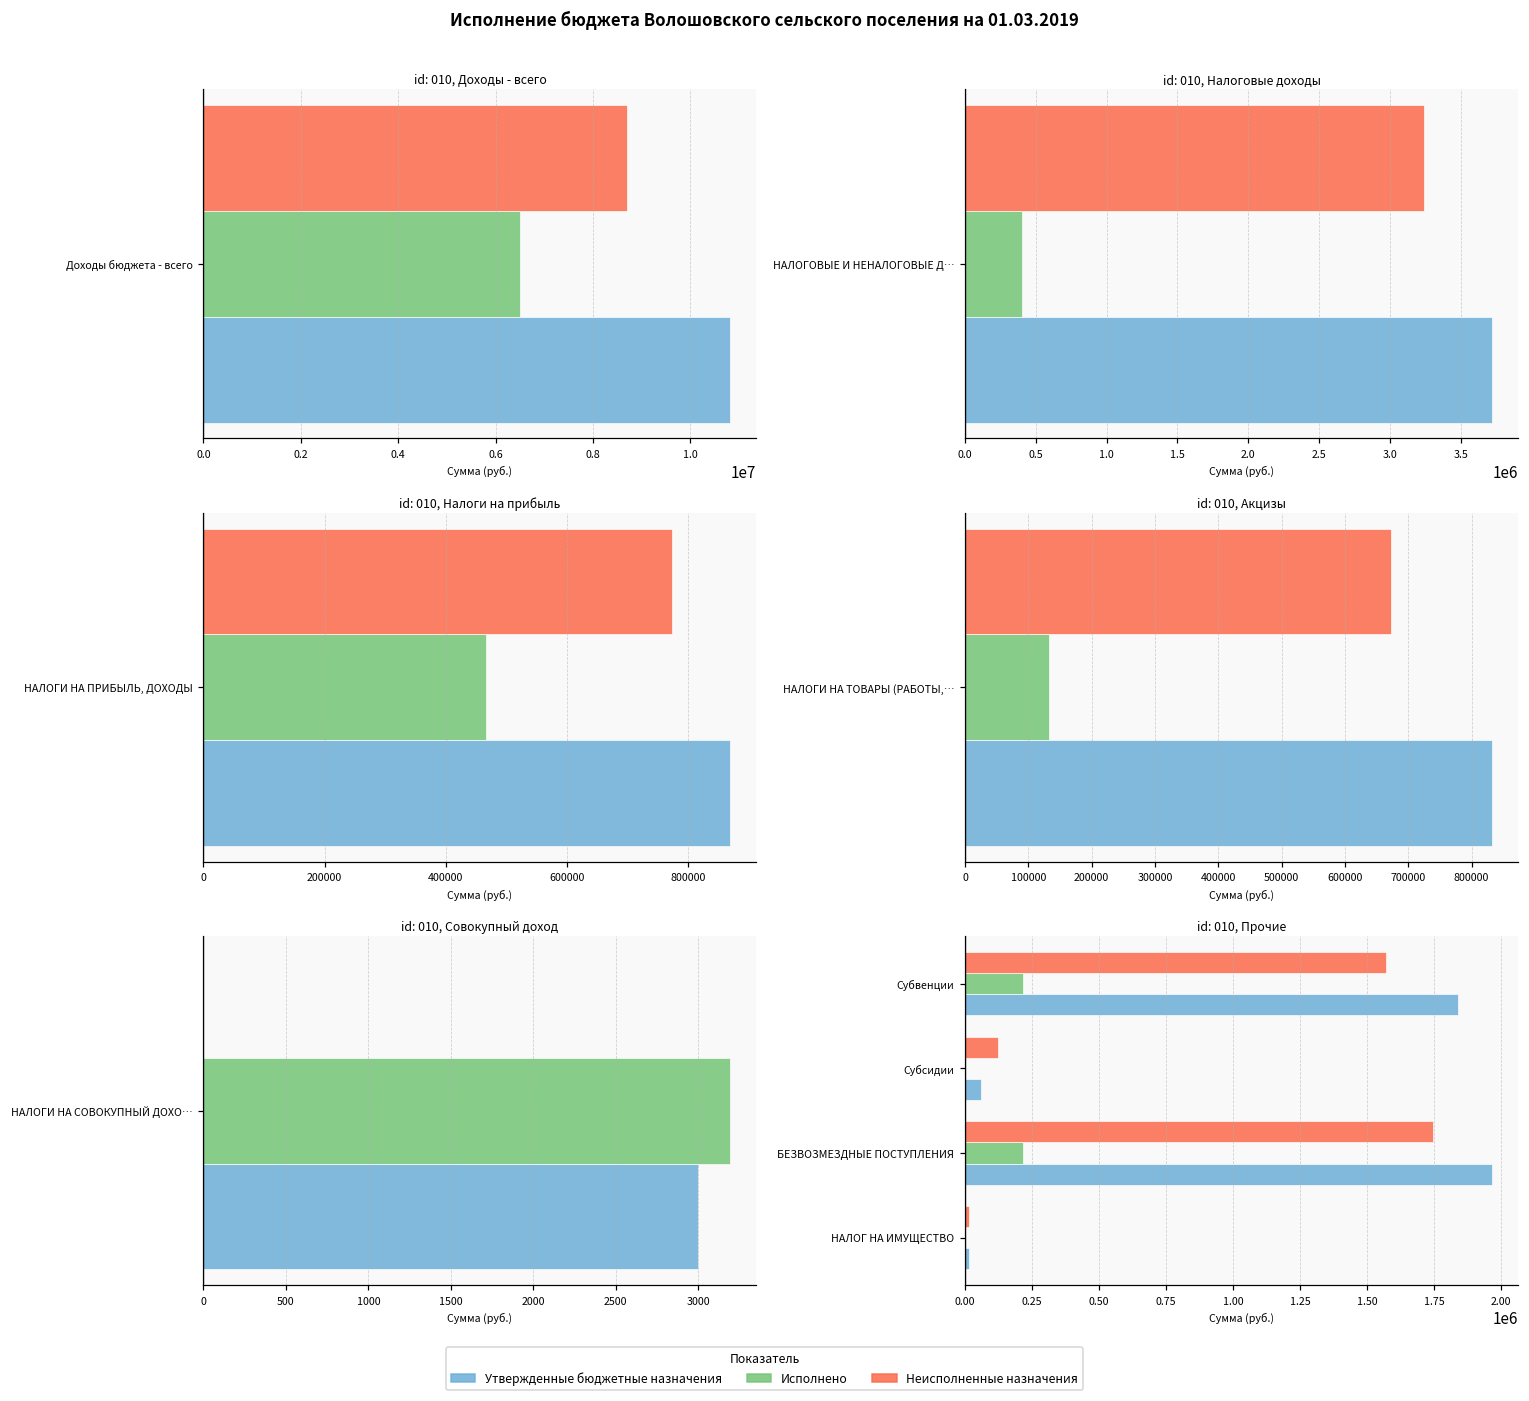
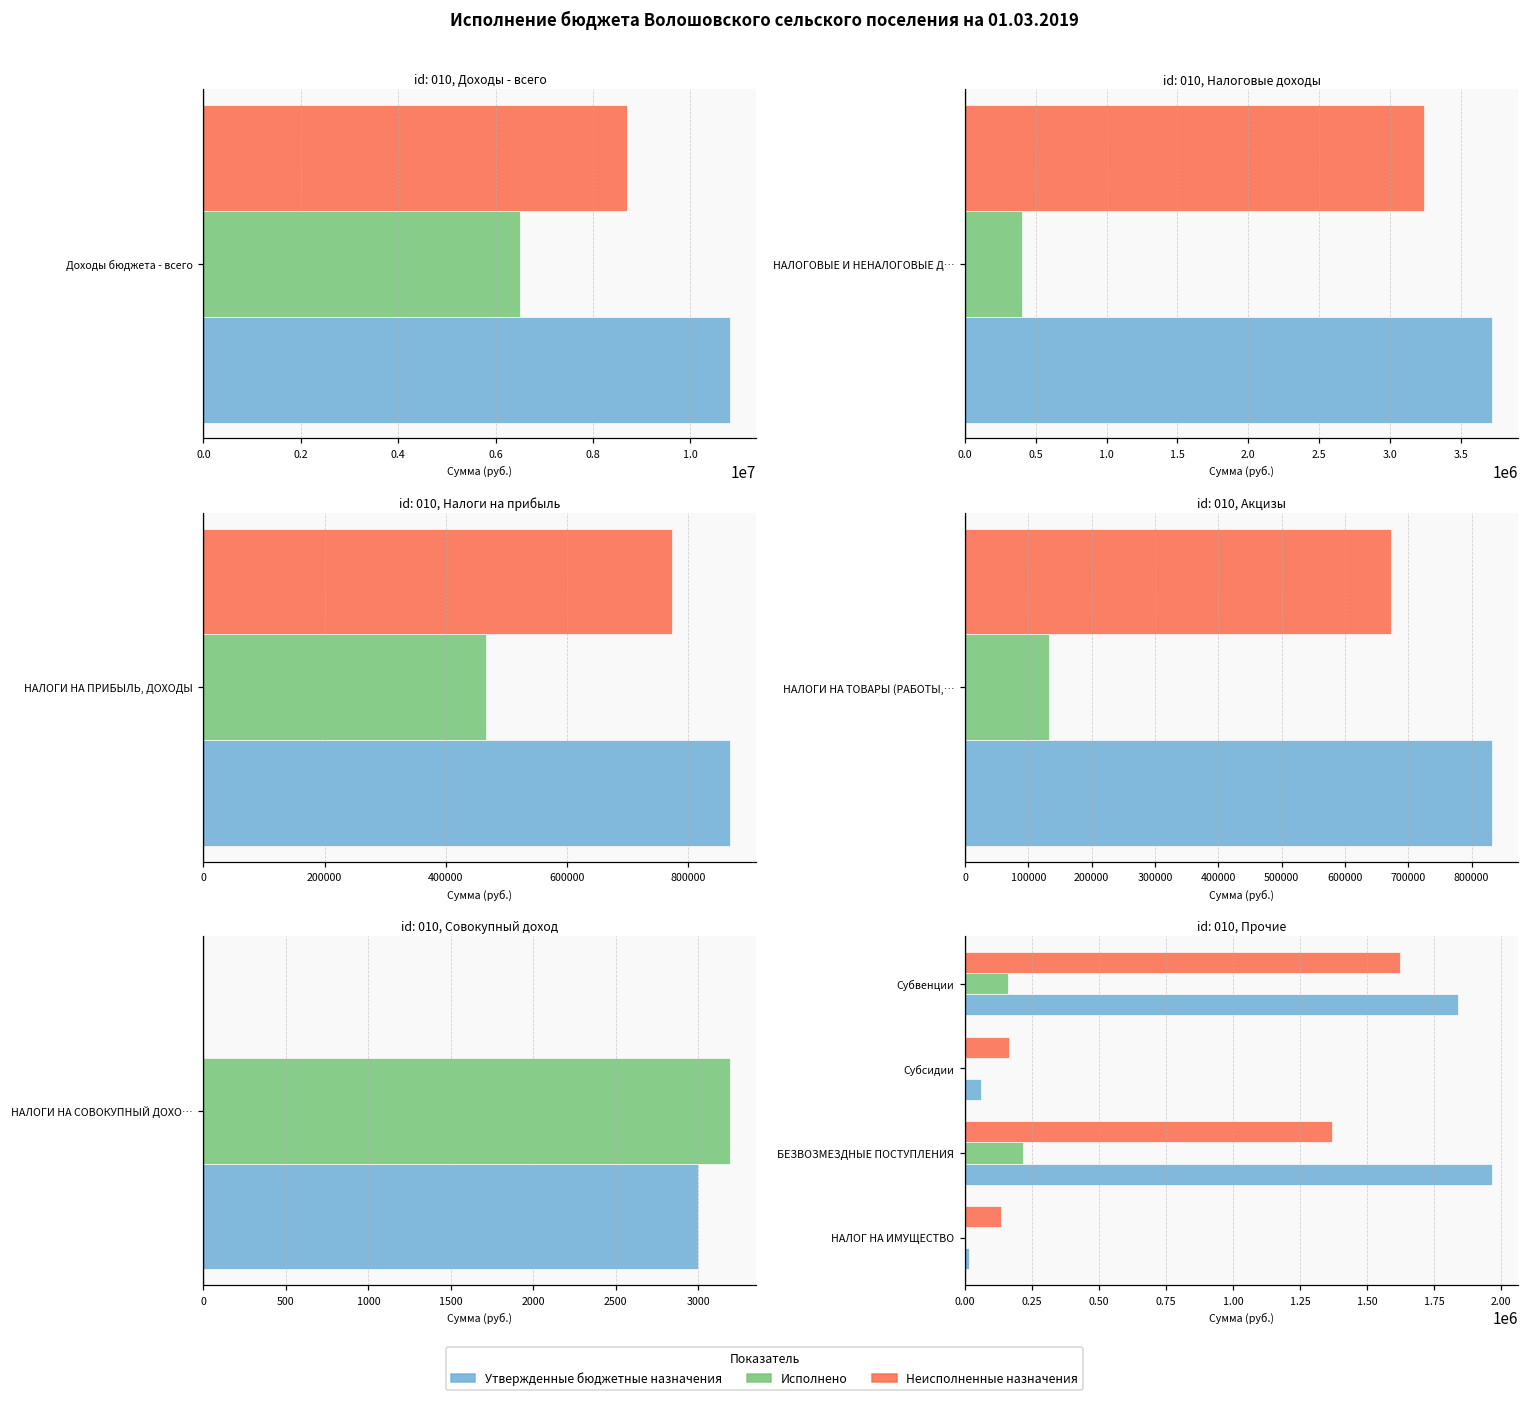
id: 010, Прочие, Неисполненные назначения, Субвенции: 1570000 -> 1620000
id: 010, Прочие, Исполнено, Субвенции: 220000 -> 160000
id: 010, Прочие, Неисполненные назначения, Субсидии: 120000 -> 160000
id: 010, Прочие, Неисполненные назначения, БЕЗВОЗМЕЗДНЫЕ ПОСТУПЛЕНИЯ: 1750000 -> 1370000
id: 010, Прочие, Неисполненные назначения, НАЛОГ НА ИМУЩЕСТВО: 20000 -> 130000
